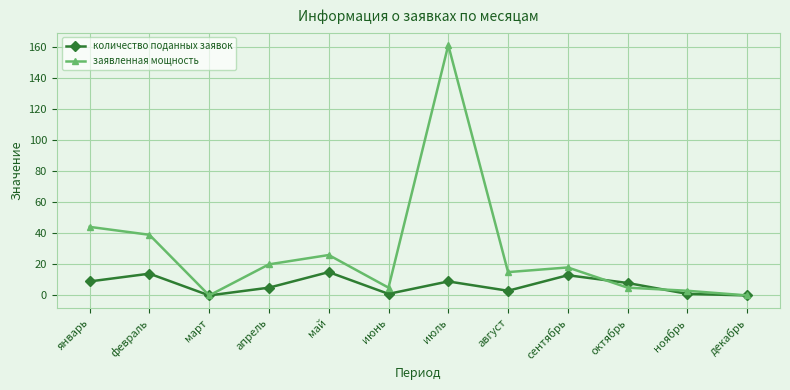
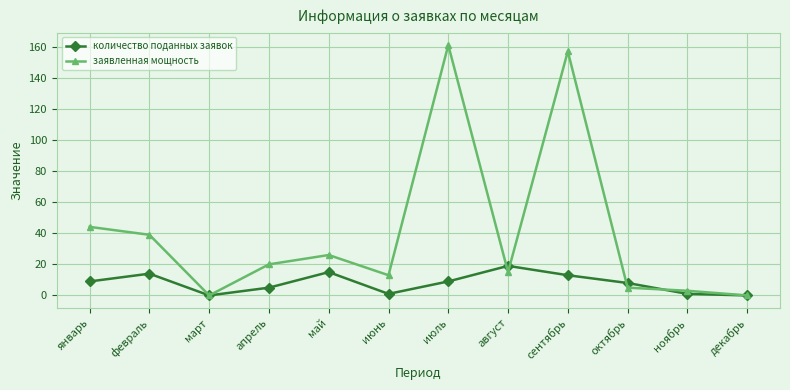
заявленная мощность, июнь: 5 -> 13
количество поданных заявок, август: 3 -> 19
заявленная мощность, сентябрь: 18 -> 157
